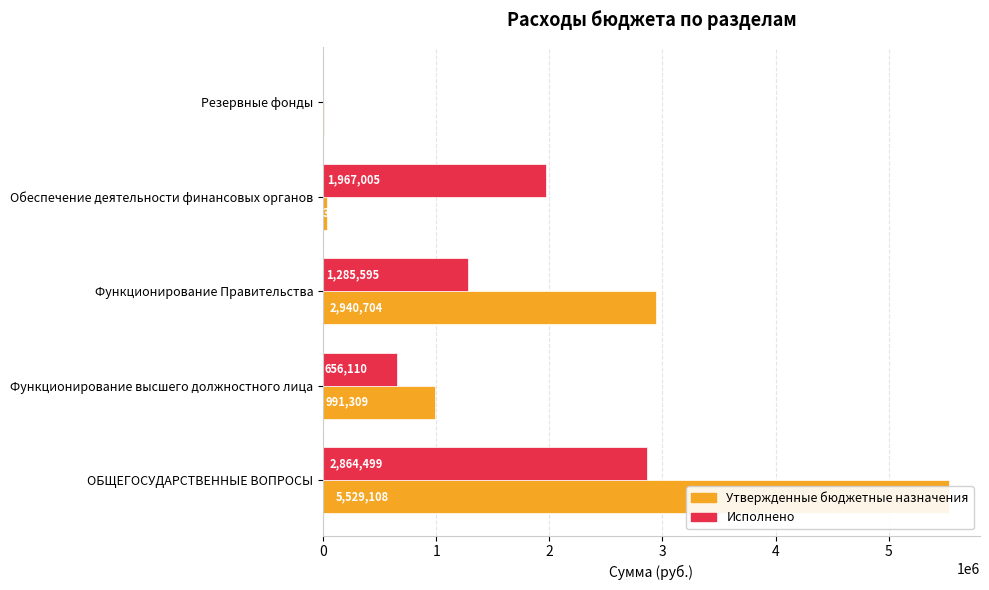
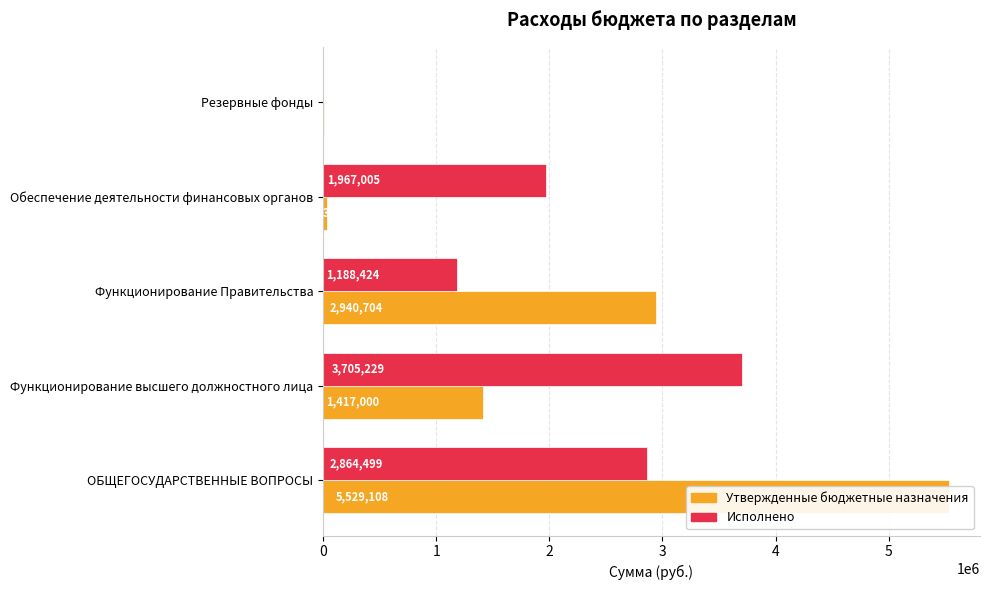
Исполнено, Функционирование Правительства: 1,285,595 -> 1,188,424
Исполнено, Функционирование высшего должностного лица: 656,110 -> 3,705,229
Утвержденные бюджетные назначения, Функционирование высшего должностного лица: 991,309 -> 1,417,000
